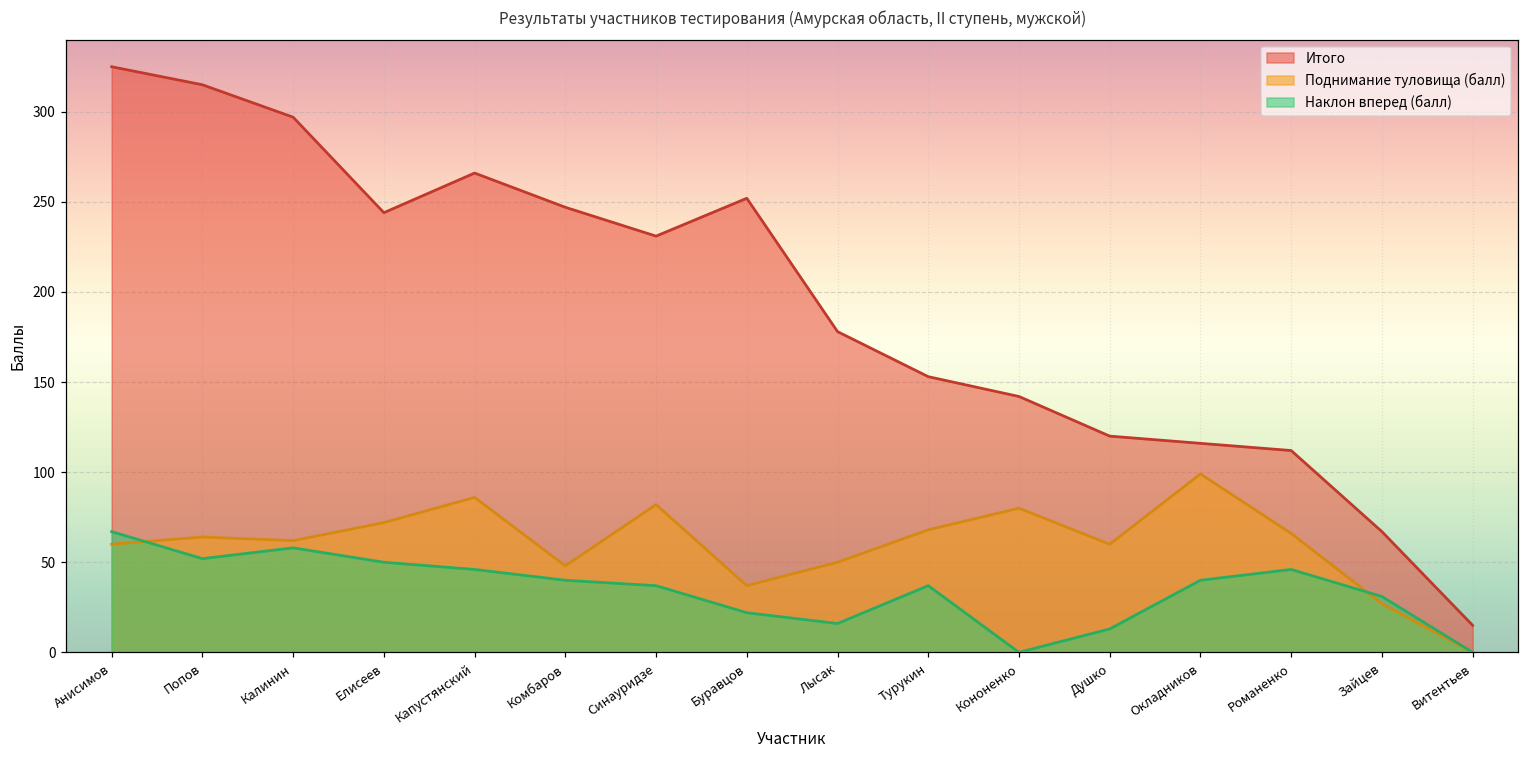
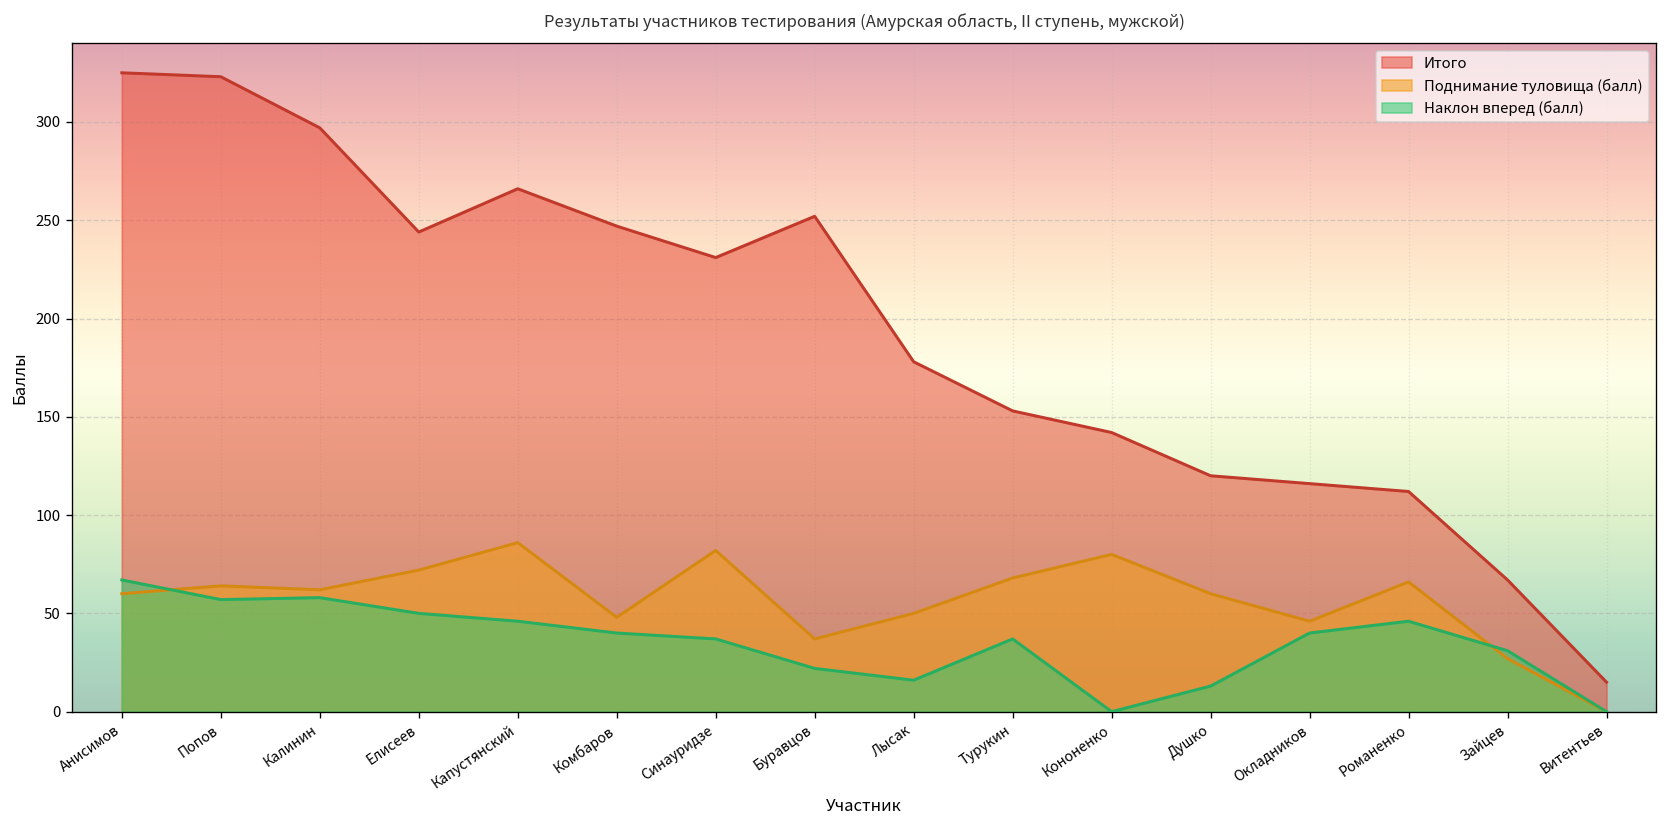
Итого, Попов: 315 -> 323
Наклон вперед (балл), Попов: 52 -> 57
Поднимание туловища (балл), Окладников: 99 -> 46
